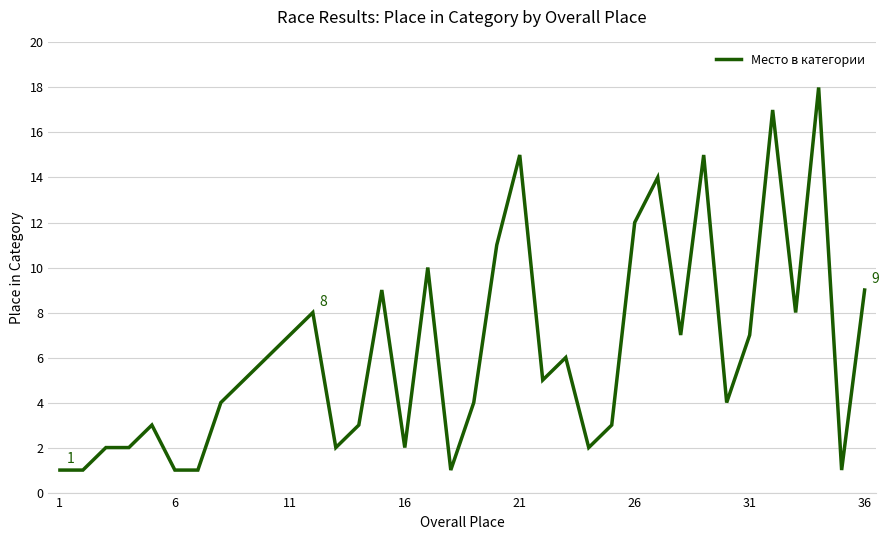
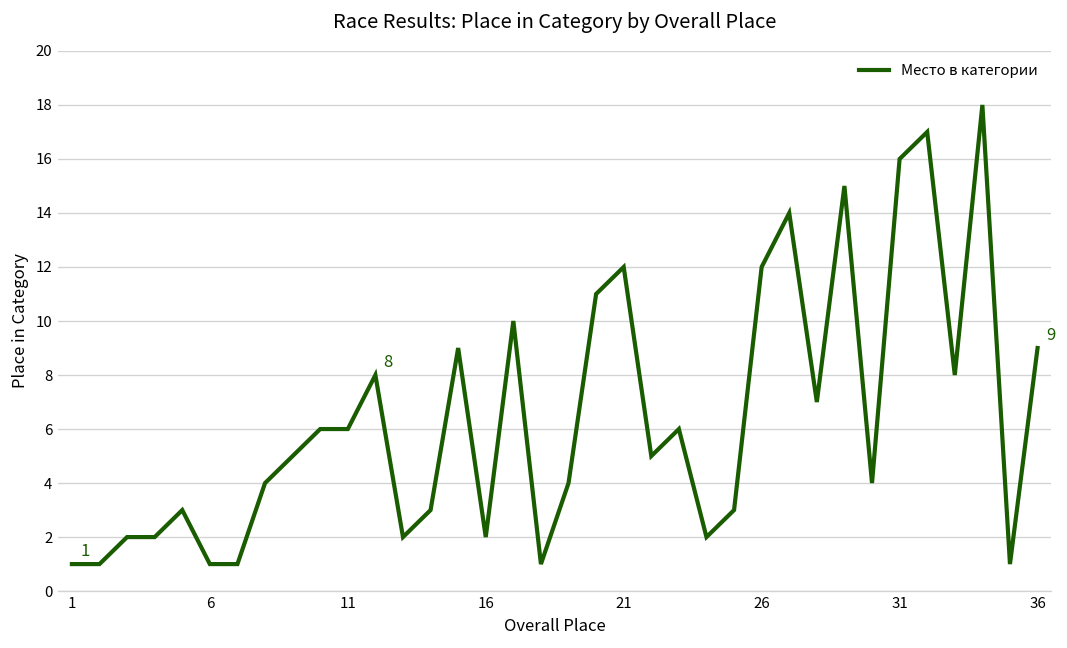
11: 7 -> 6
21: 15 -> 12
31: 7 -> 16
